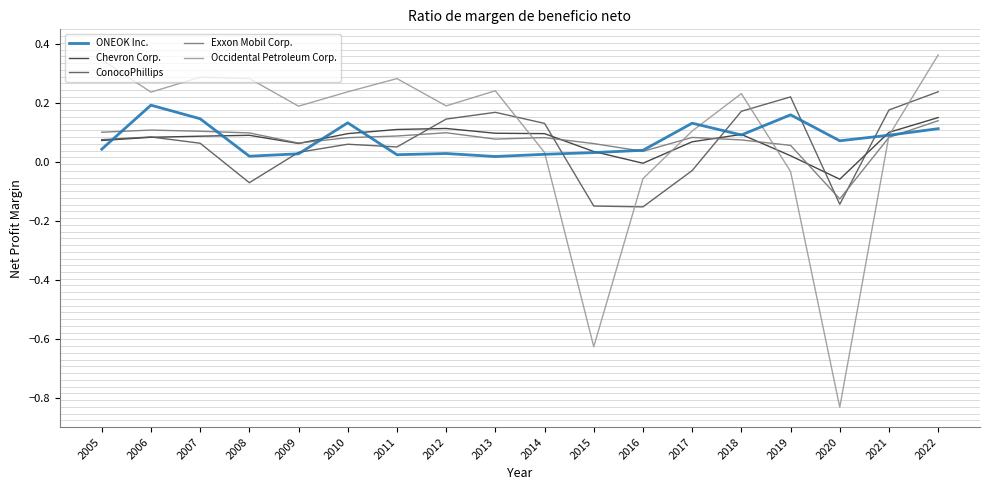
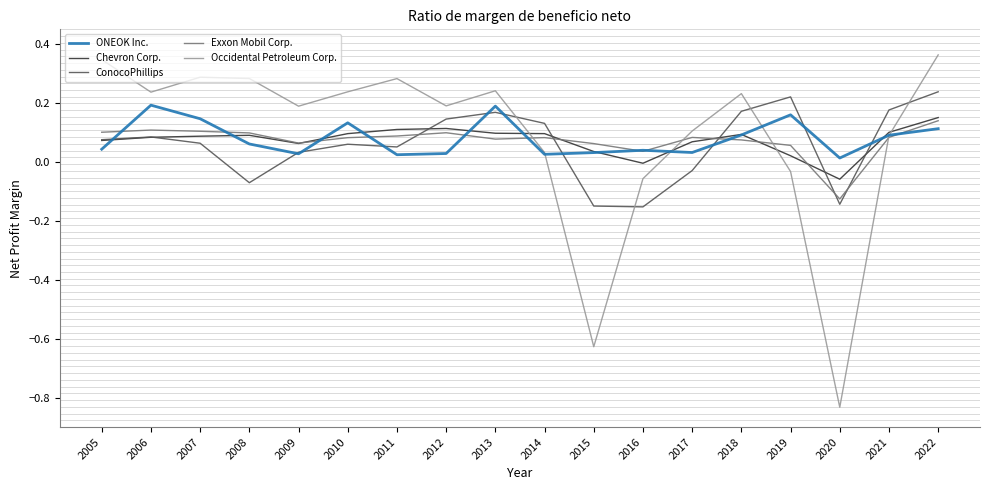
ONEOK Inc., 2008: 0.02 -> 0.06
ONEOK Inc., 2013: 0.02 -> 0.19
ONEOK Inc., 2017: 0.13 -> 0.03
ONEOK Inc., 2020: 0.07 -> 0.01
